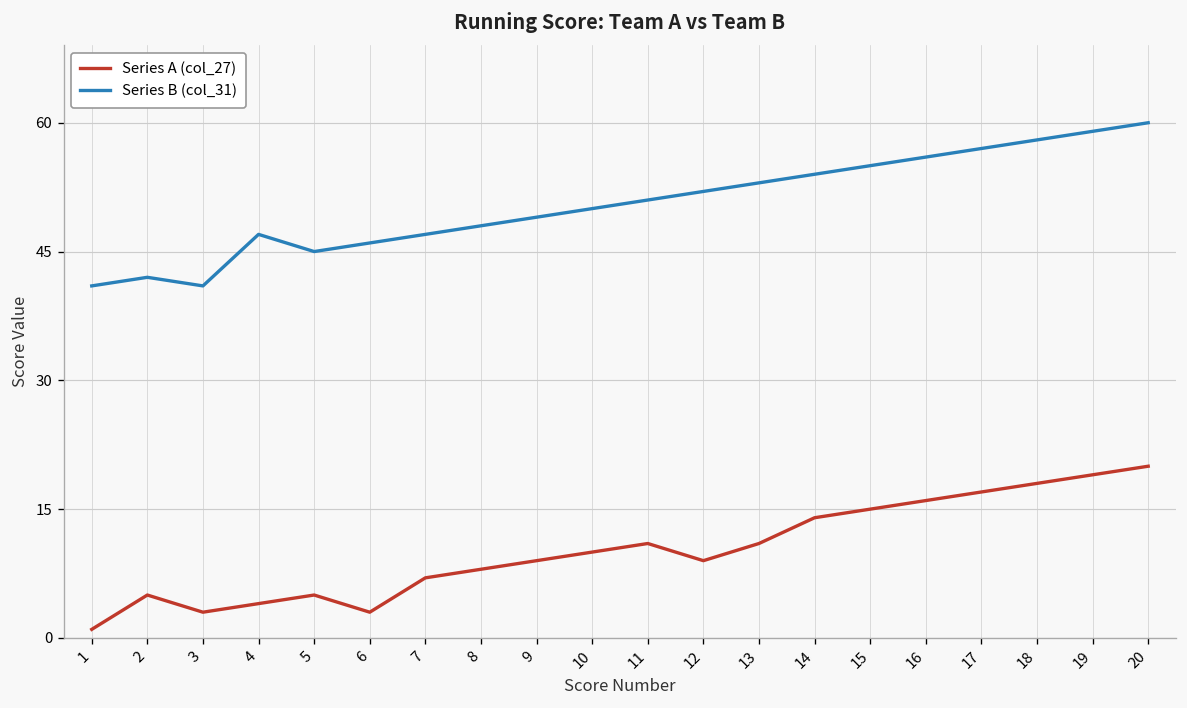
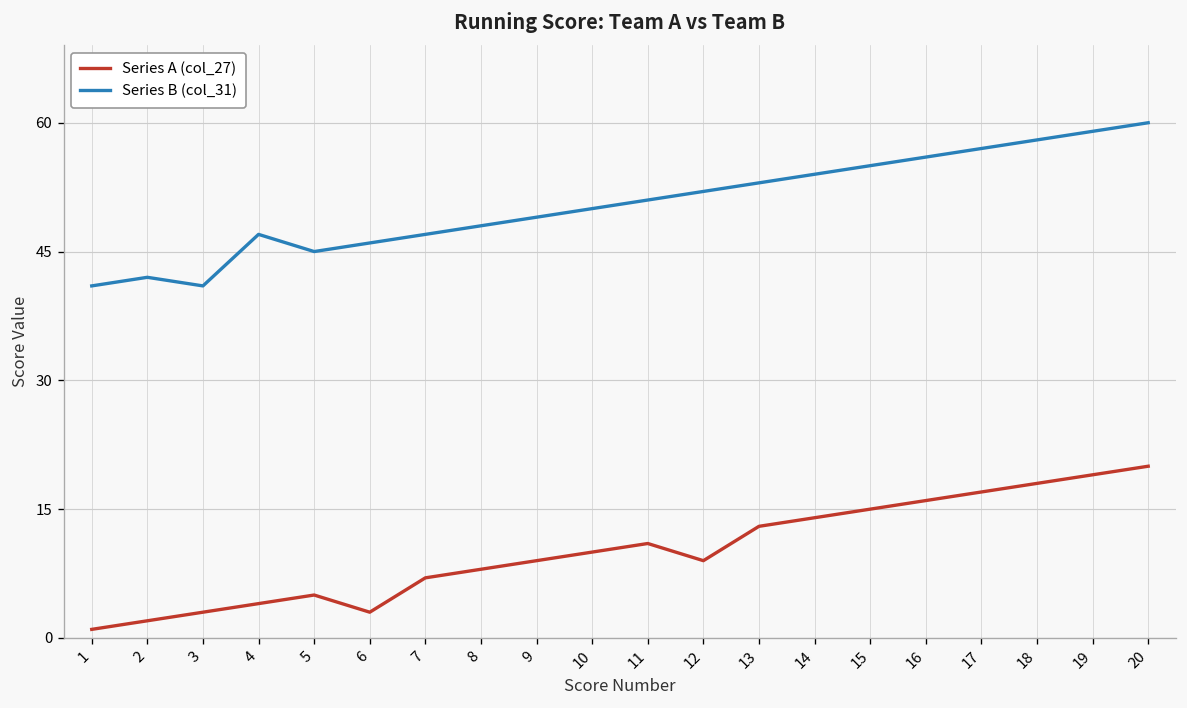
Series A (col_27), 2: 5 -> 2
Series A (col_27), 13: 11 -> 13
